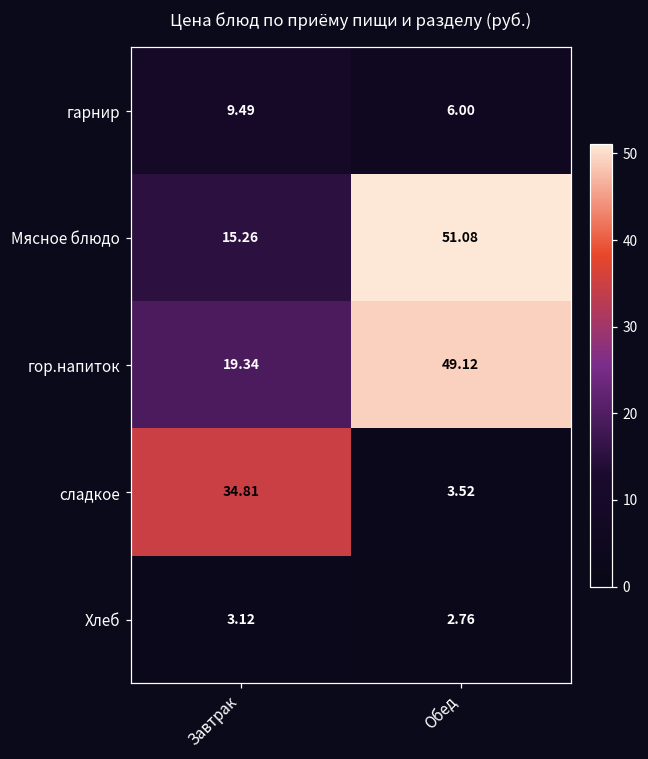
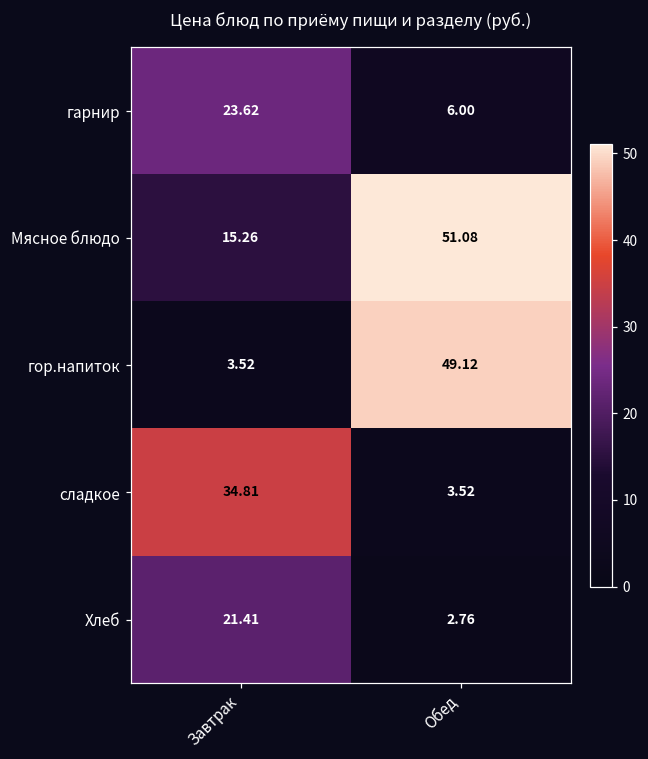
гарнир, Завтрак: 9.49 -> 23.62
гор.напиток, Завтрак: 19.34 -> 3.52
Хлеб, Завтрак: 3.12 -> 21.41
